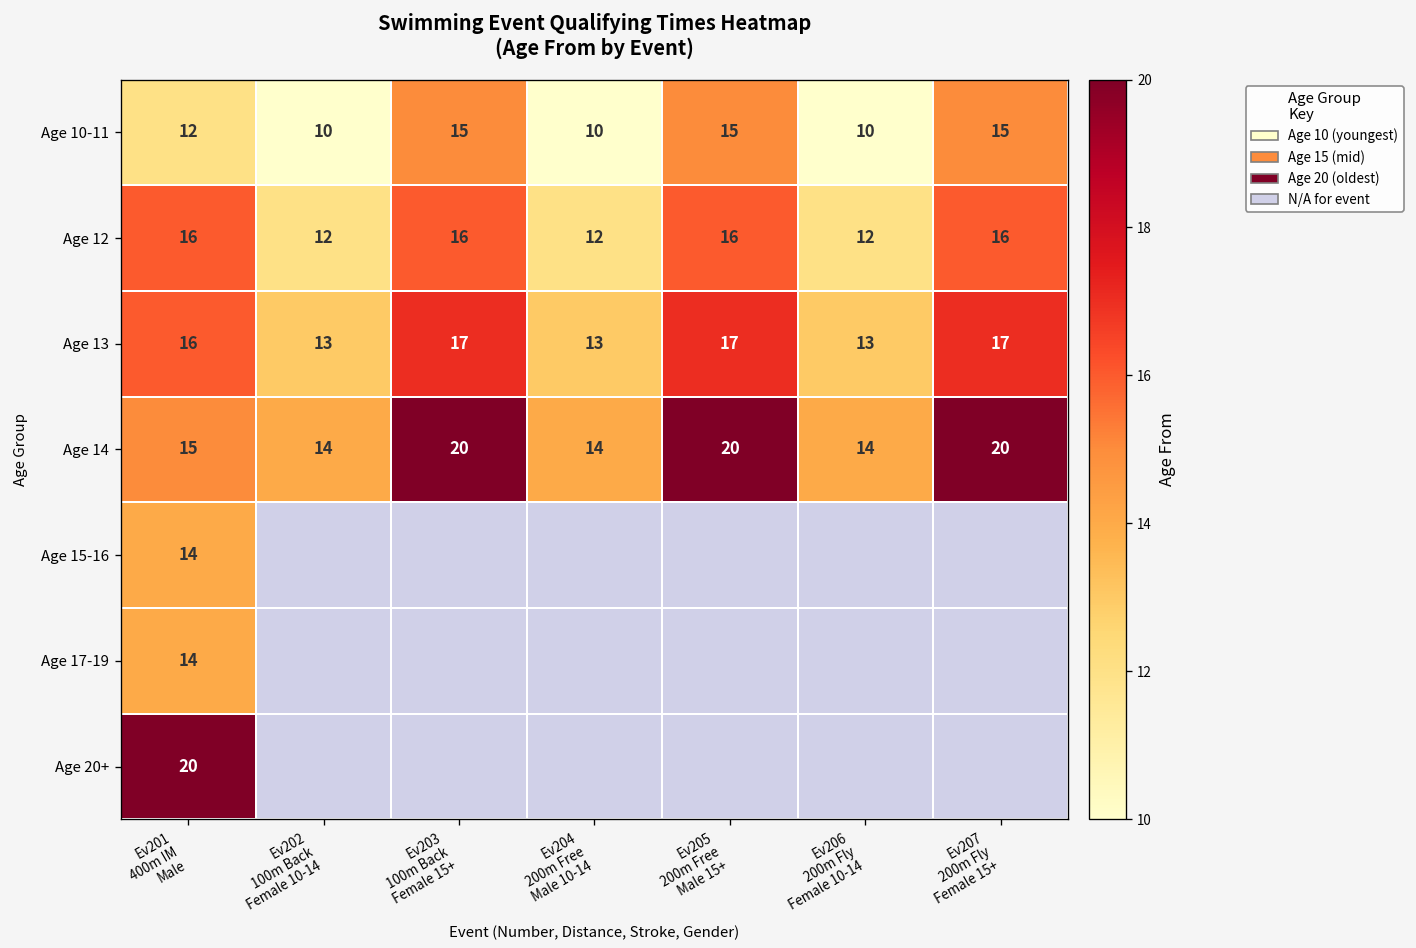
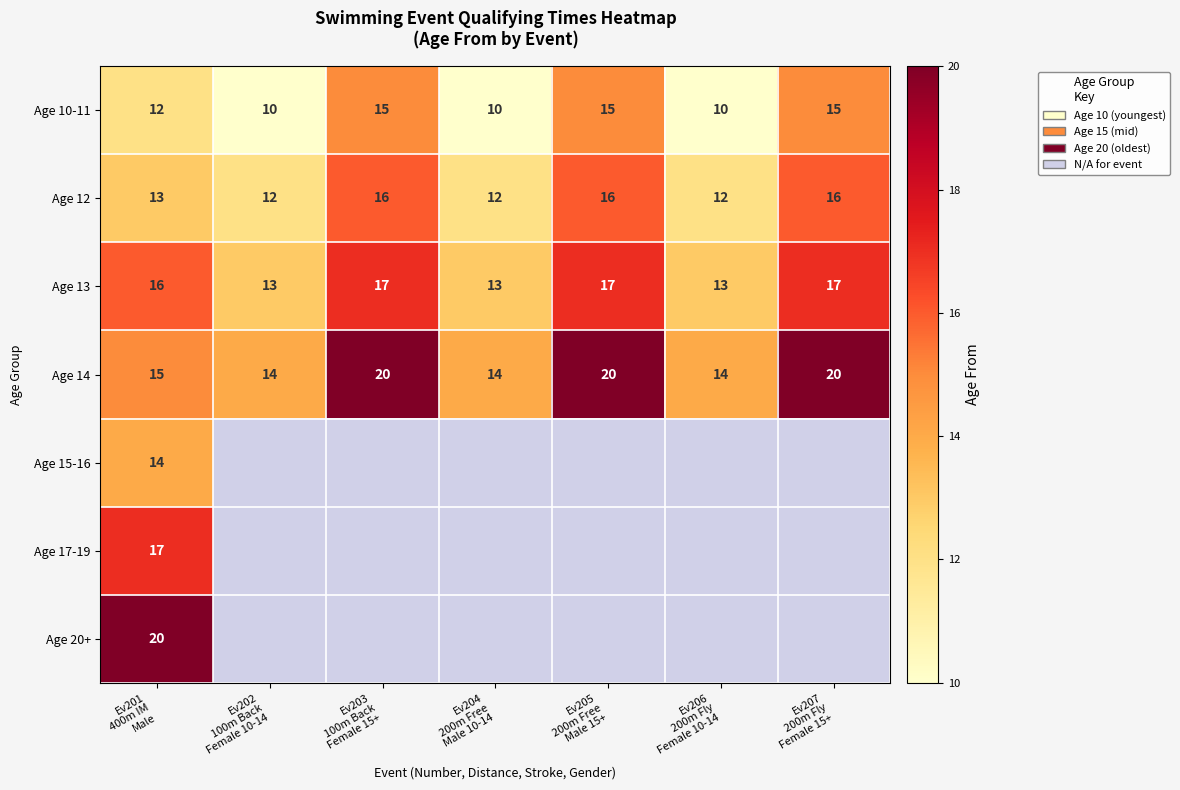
Age 12, Ev201 400m IM Male: 16 -> 13
Age 17-19, Ev201 400m IM Male: 14 -> 17
